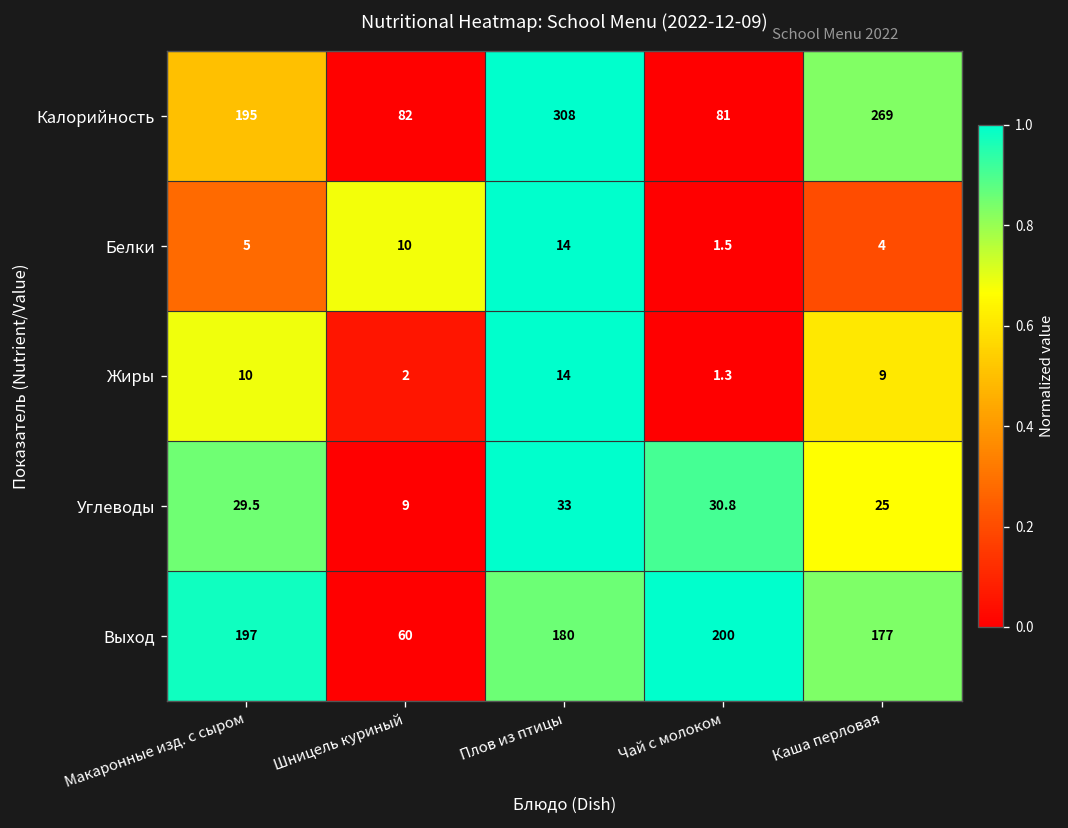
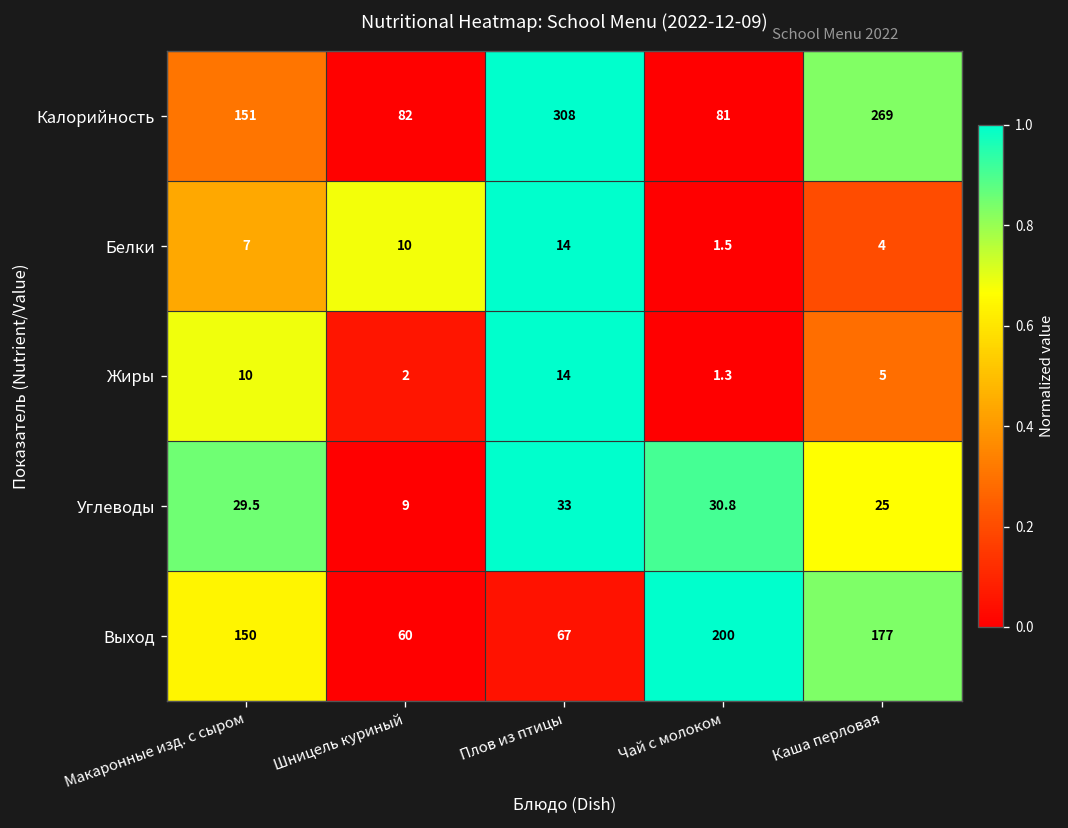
Калорийность, Макаронные изд. с сыром: 195 -> 151
Белки, Макаронные изд. с сыром: 5 -> 7
Жиры, Каша перловая: 9 -> 5
Выход, Макаронные изд. с сыром: 197 -> 150
Выход, Плов из птицы: 180 -> 67
